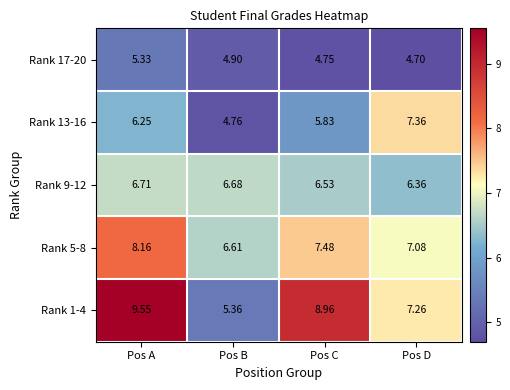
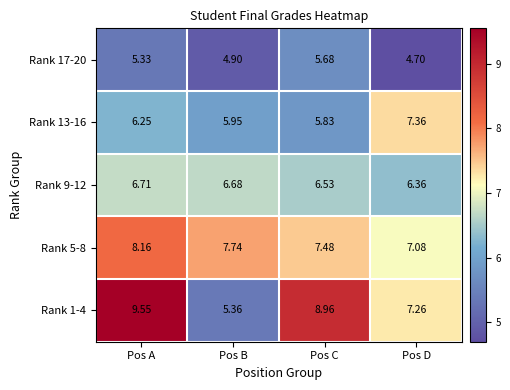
Rank 17-20, Pos C: 4.75 -> 5.68
Rank 13-16, Pos B: 4.76 -> 5.95
Rank 5-8, Pos B: 6.61 -> 7.74
